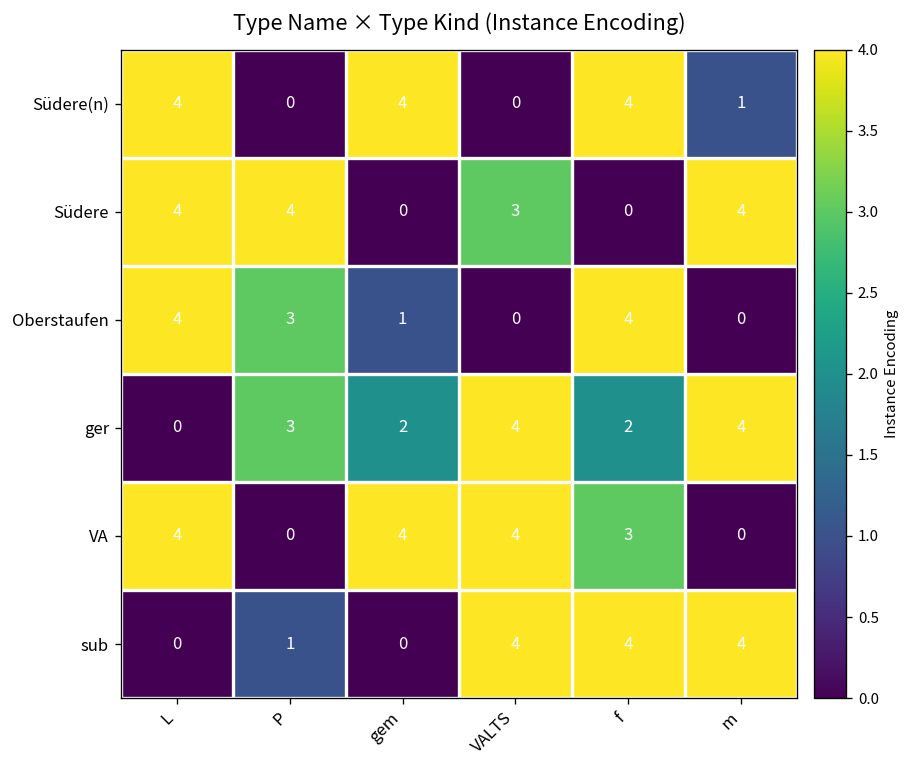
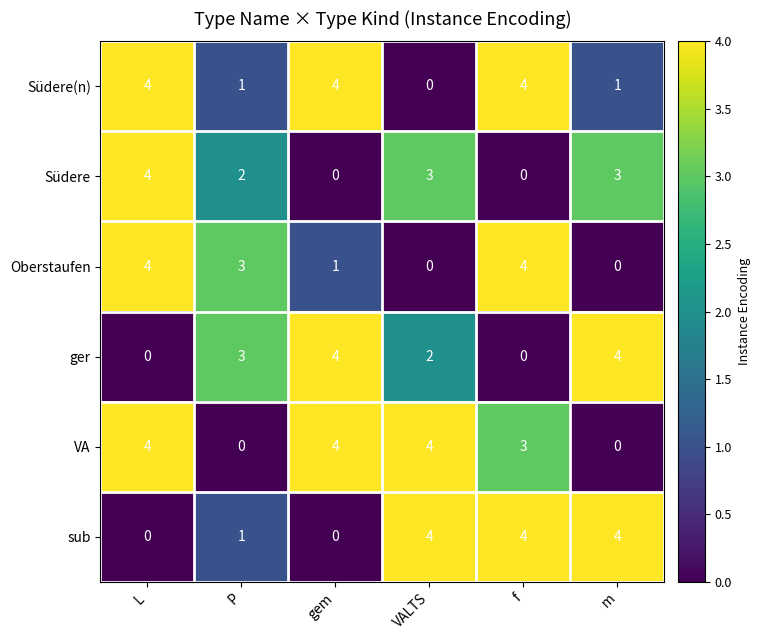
Südere(n), P: 0 -> 1
Südere, P: 4 -> 2
Südere, m: 4 -> 3
ger, gem: 2 -> 4
ger, VALTS: 4 -> 2
ger, f: 2 -> 0
